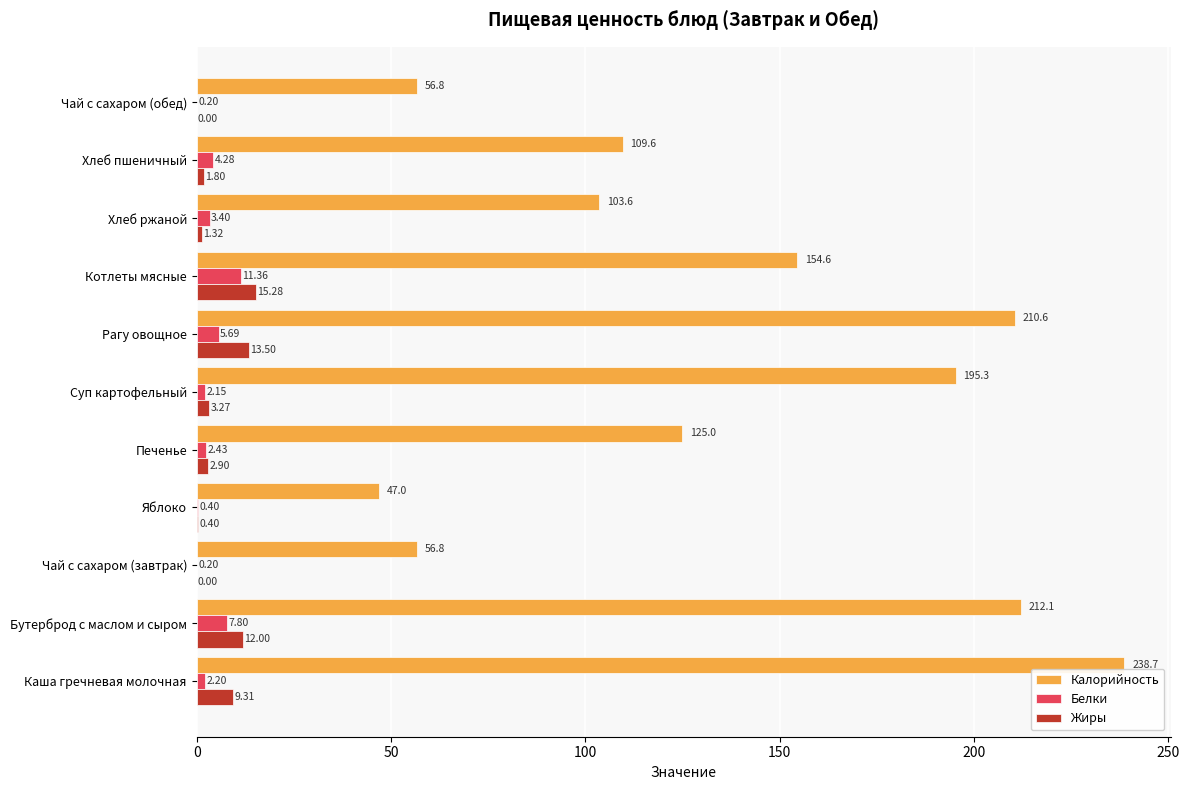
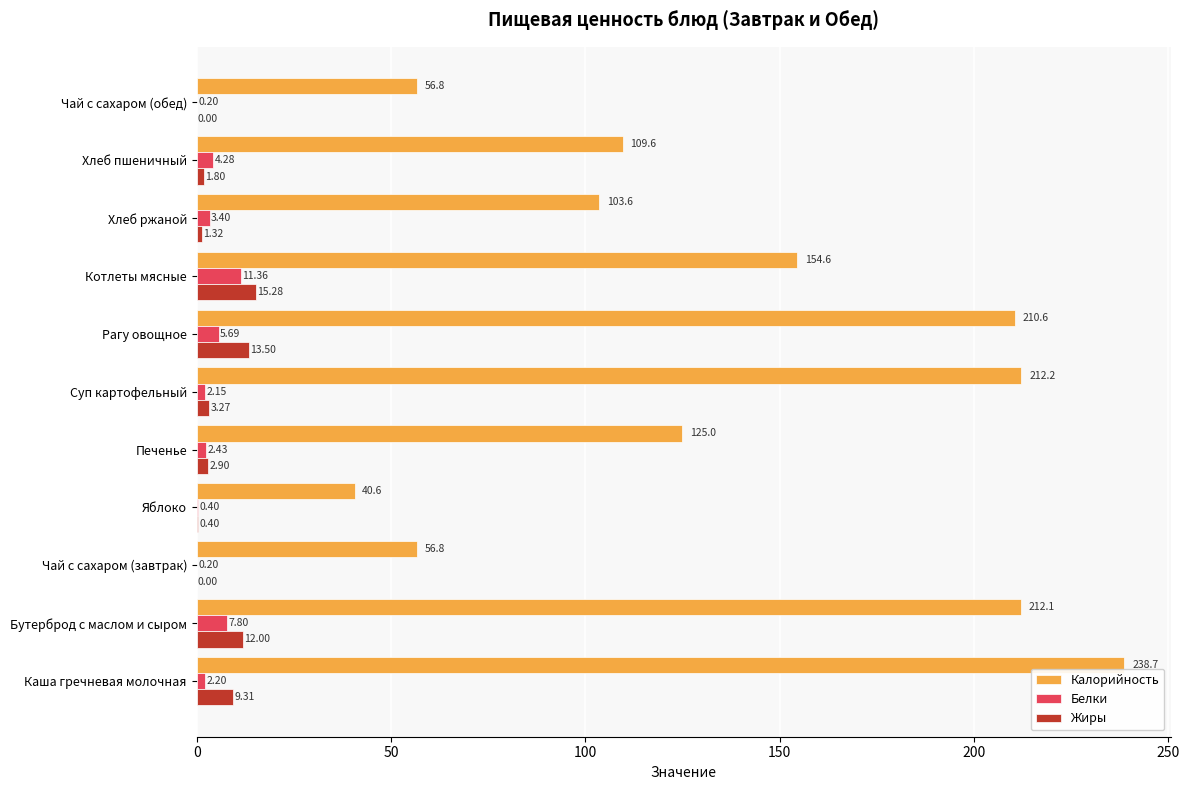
Калорийность, Суп картофельный: 195.3 -> 212.2
Калорийность, Яблоко: 47.0 -> 40.6
